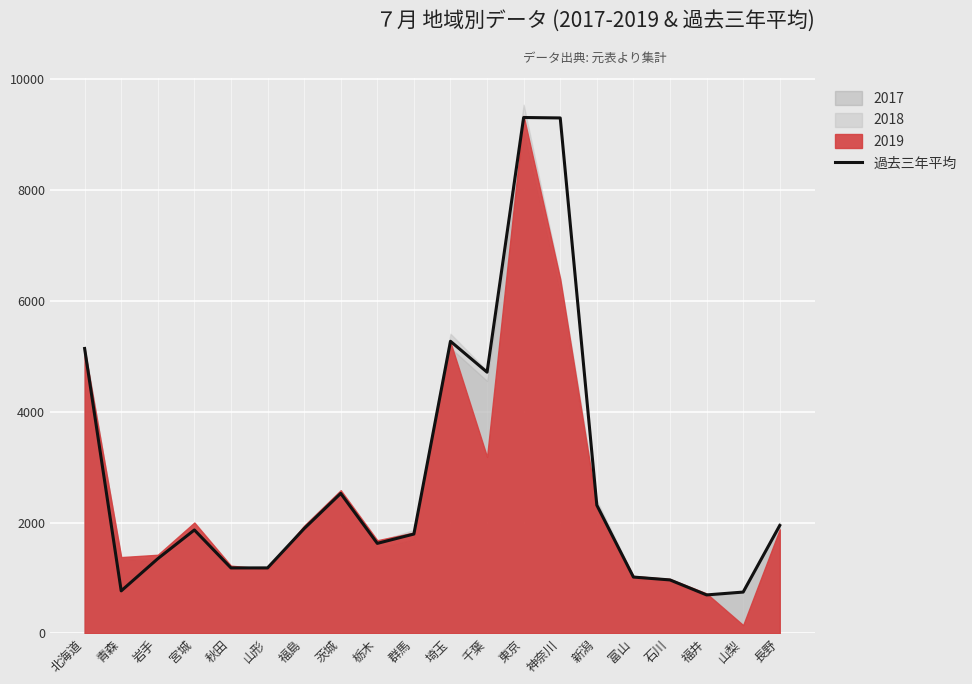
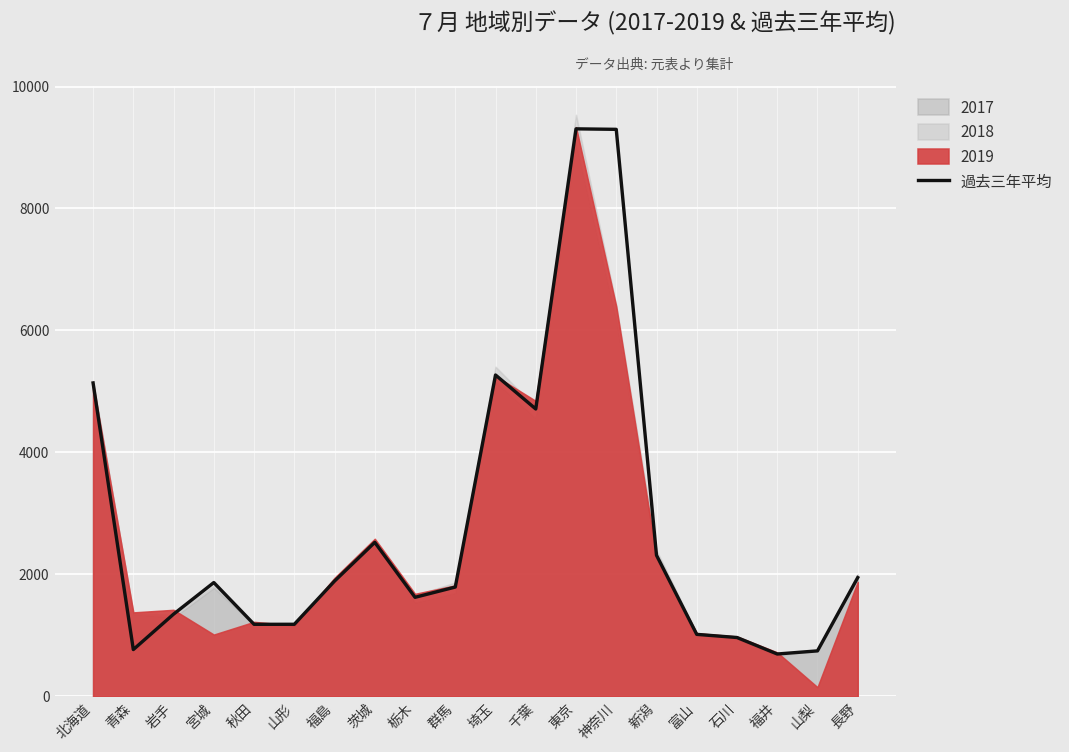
2019, 宮城: 2000 -> 1000
2019, 千葉: 3200 -> 4800
